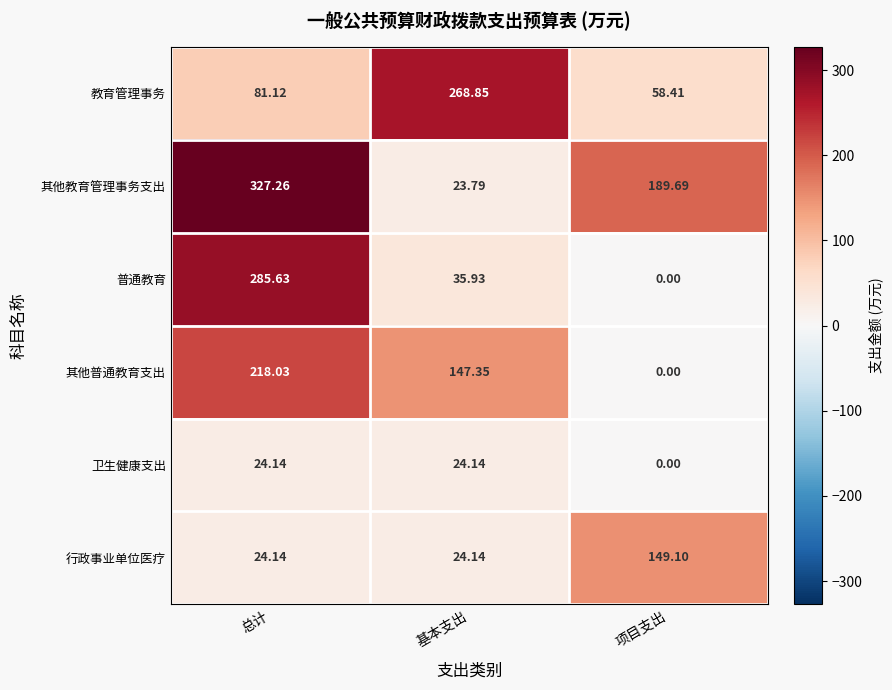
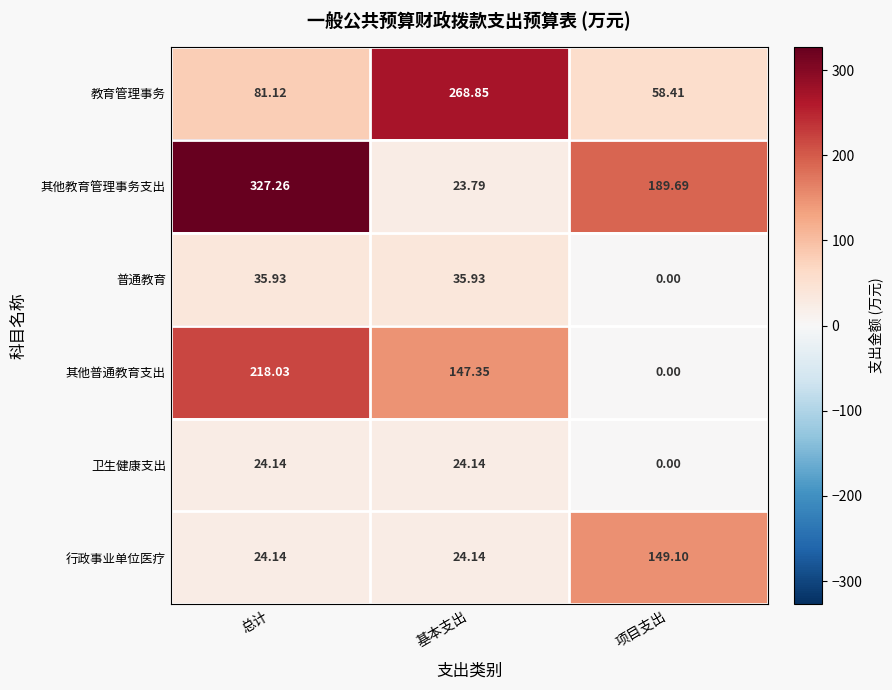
普通教育, 总计: 285.63 -> 35.93
